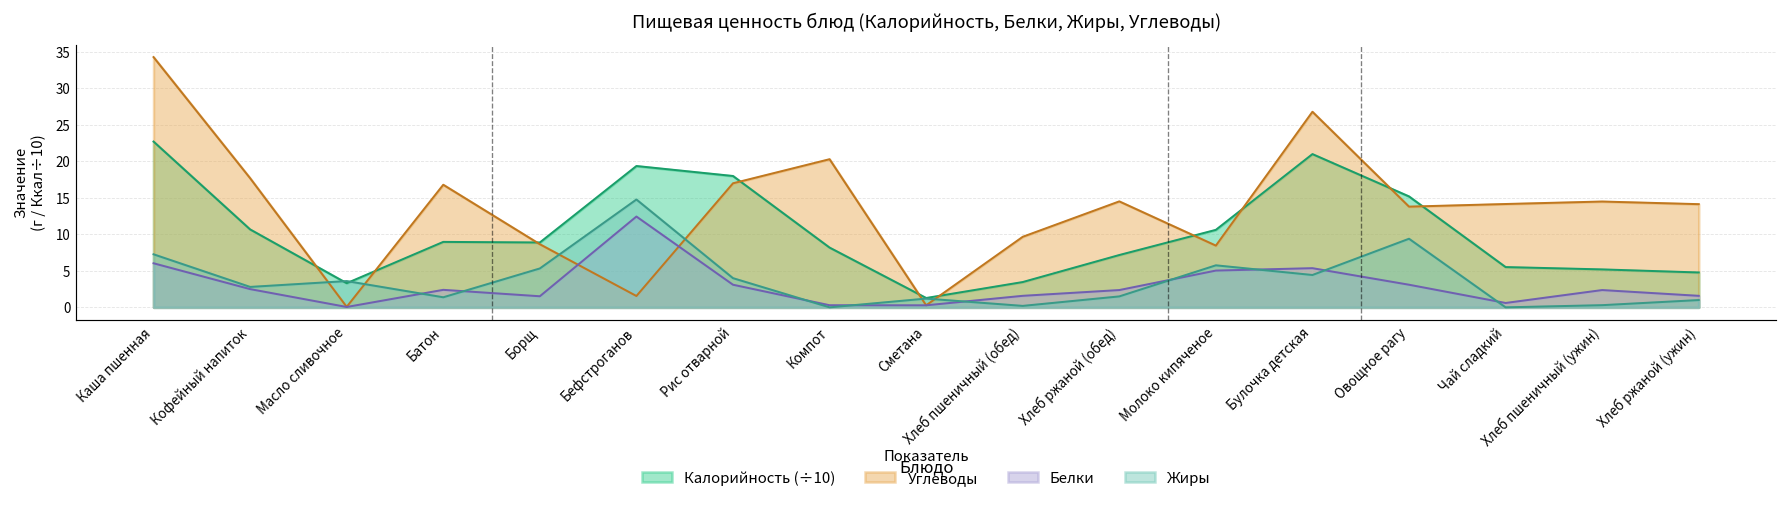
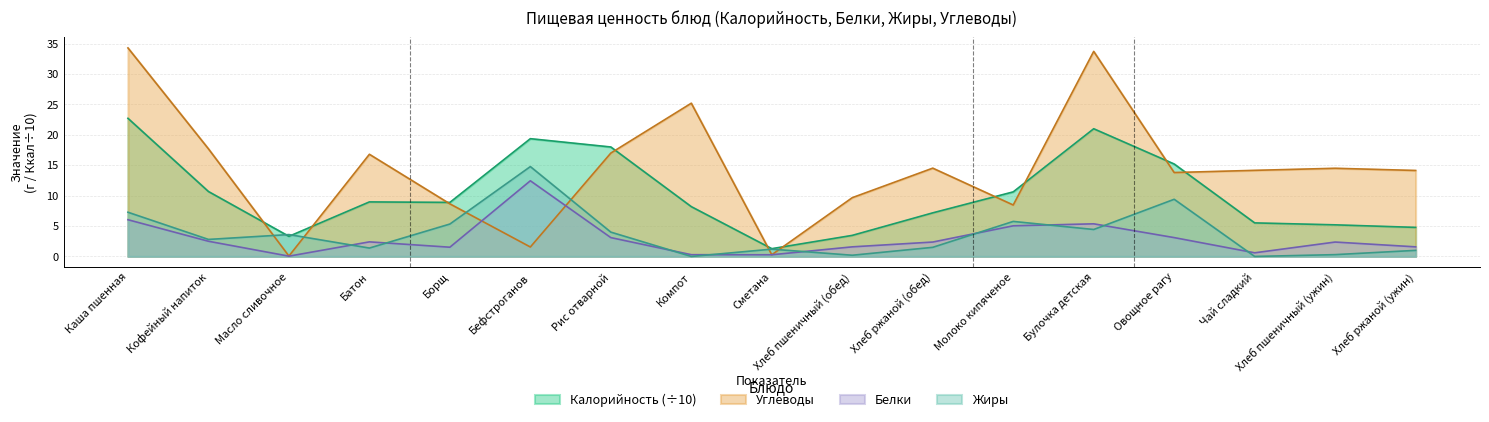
Углеводы, Компот: 20 -> 25
Углеводы, Булочка детская: 27 -> 34
